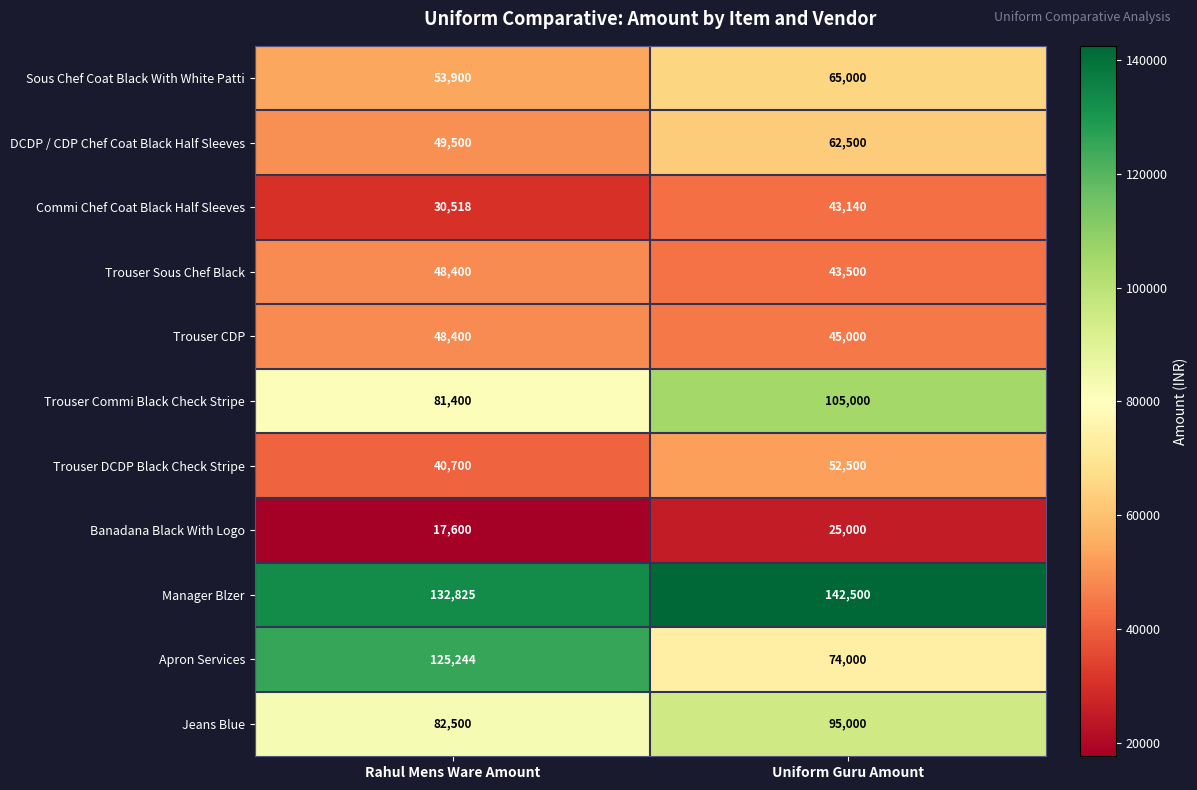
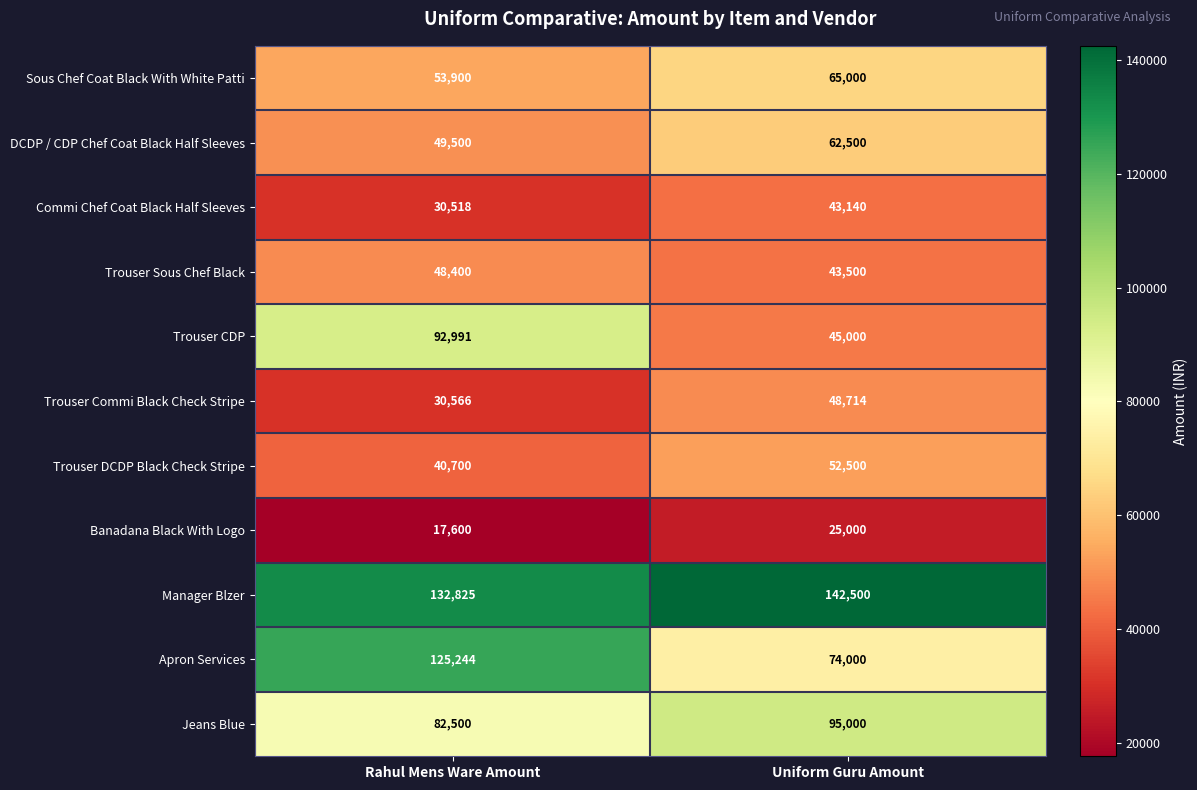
Trouser CDP, Rahul Mens Ware Amount: 48,400 -> 92,991
Trouser Commi Black Check Stripe, Rahul Mens Ware Amount: 81,400 -> 30,566
Trouser Commi Black Check Stripe, Uniform Guru Amount: 105,000 -> 48,714
